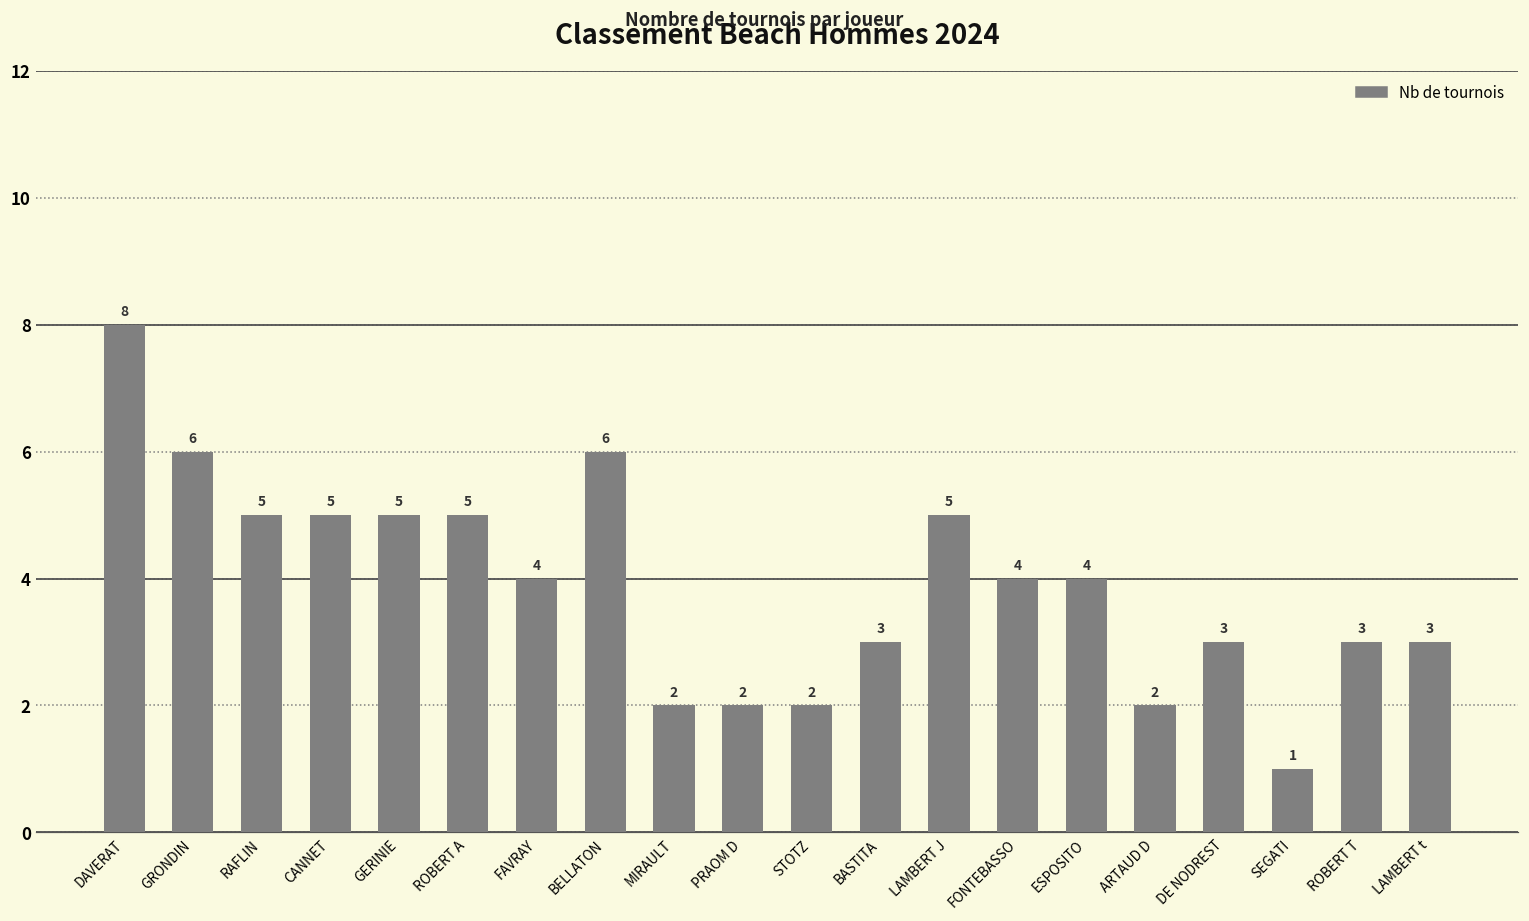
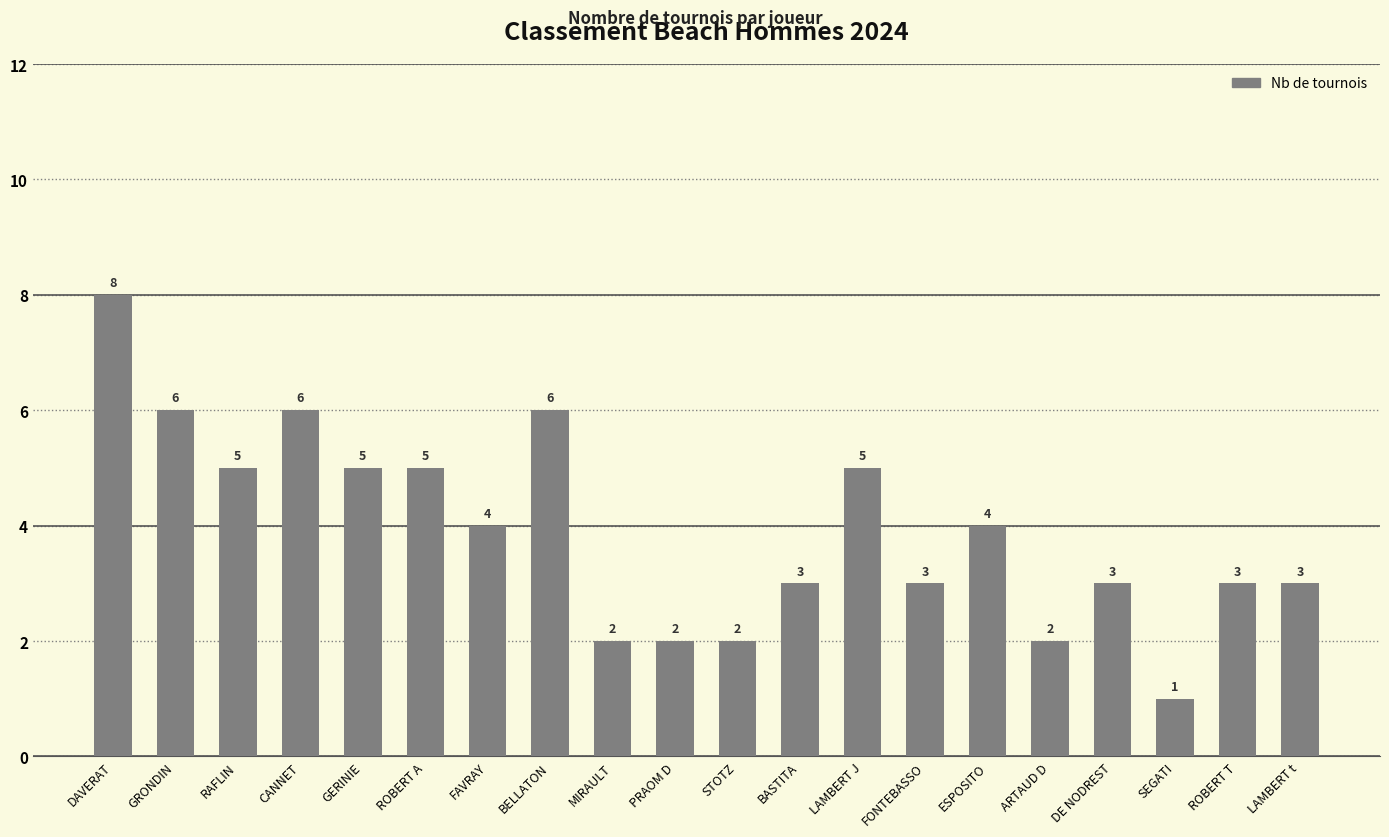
CANNET: 5 -> 6
FONTEBASSO: 4 -> 3
